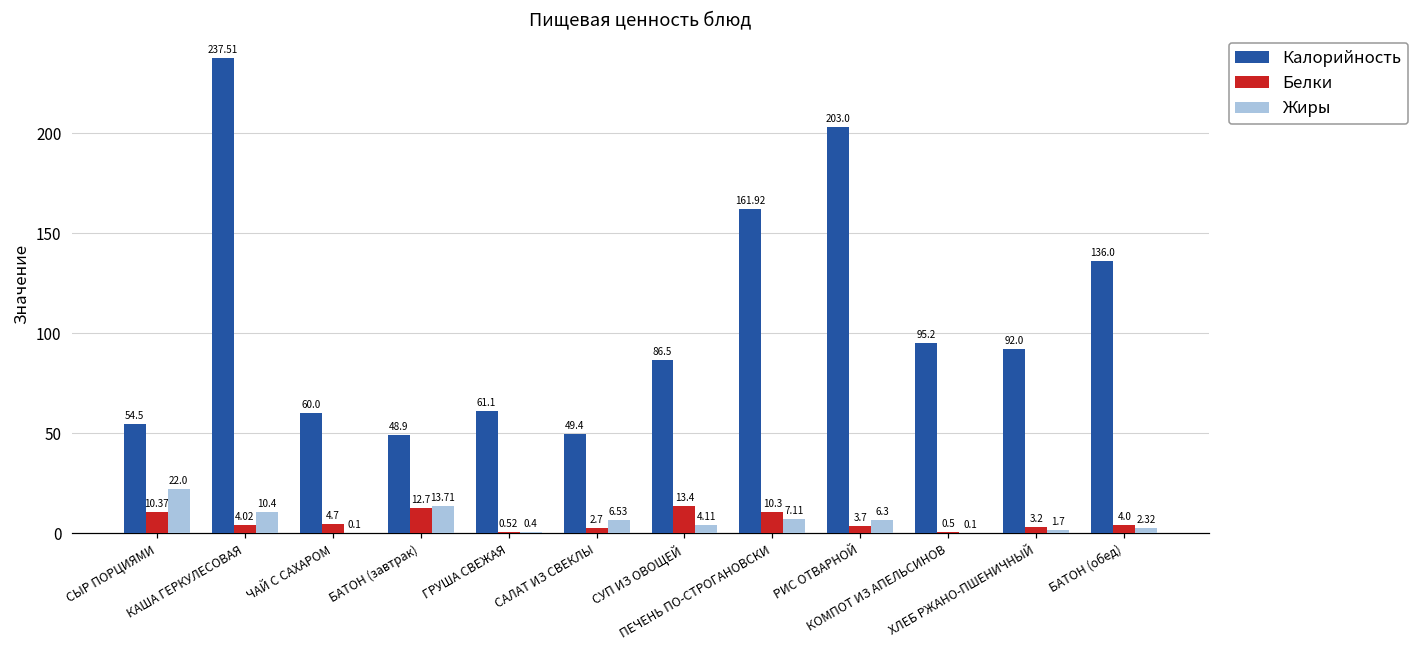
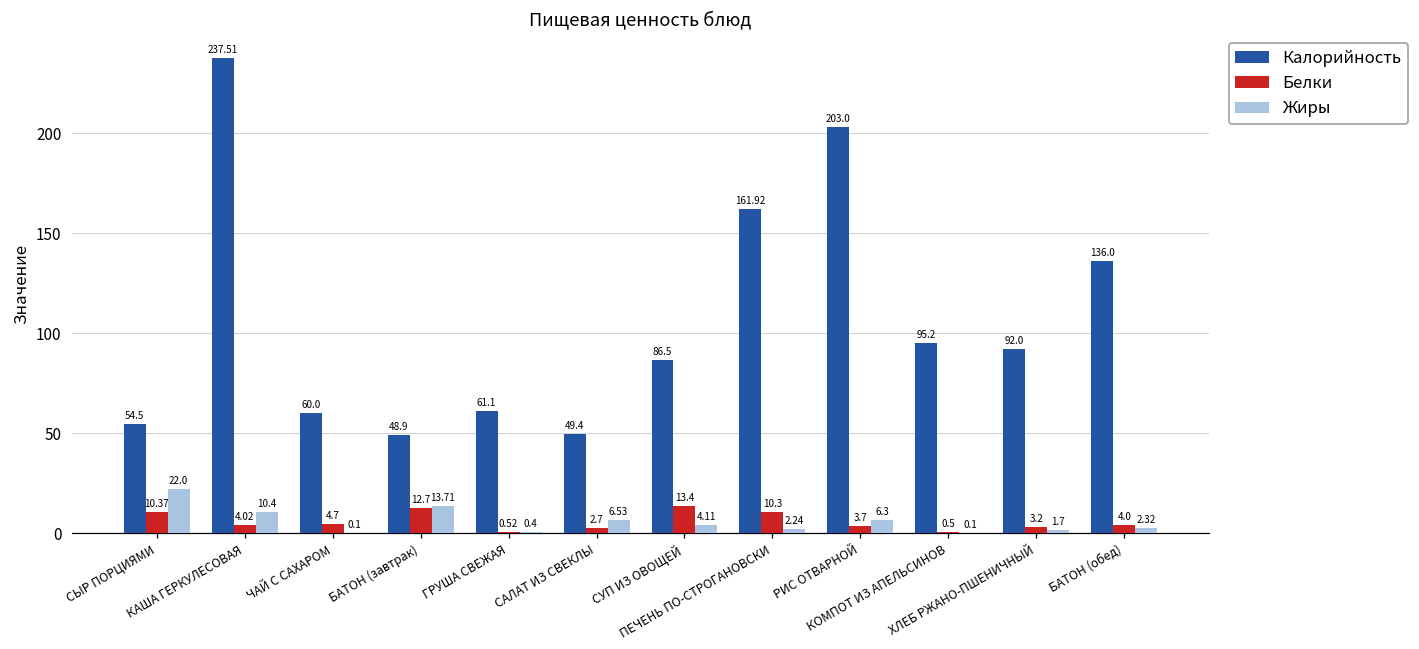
Жиры, ПЕЧЕНЬ ПО-СТРОГАНОВСКИ: 7.11 -> 2.24
